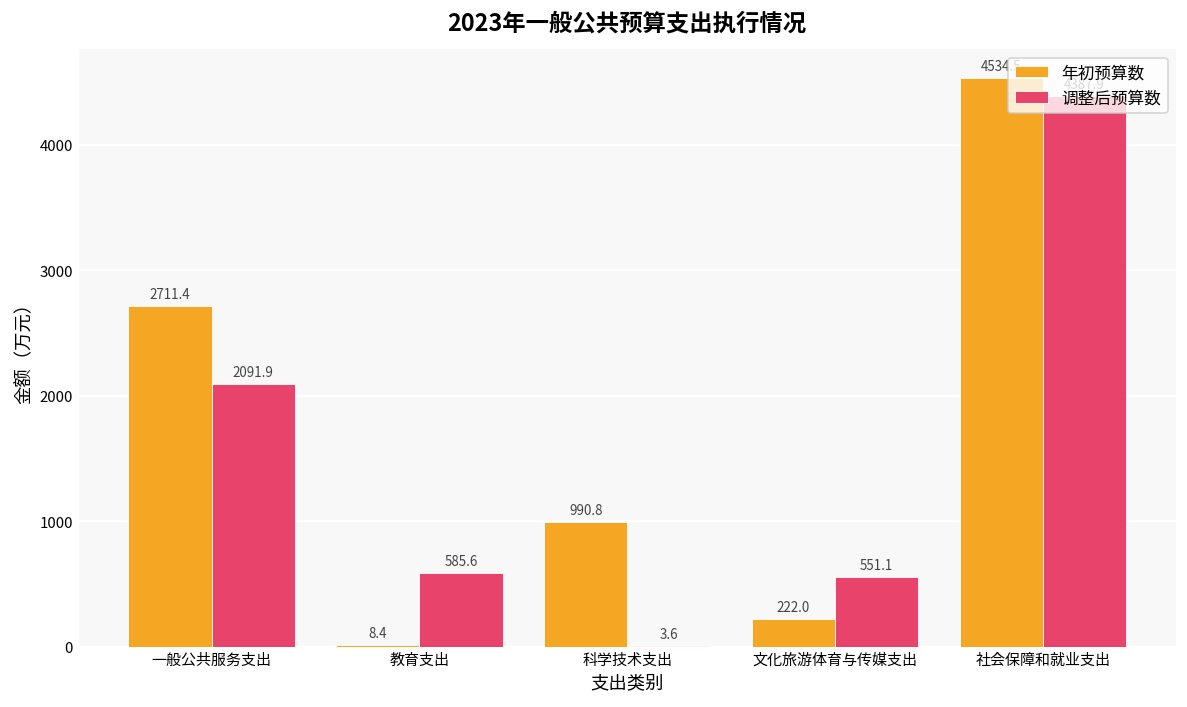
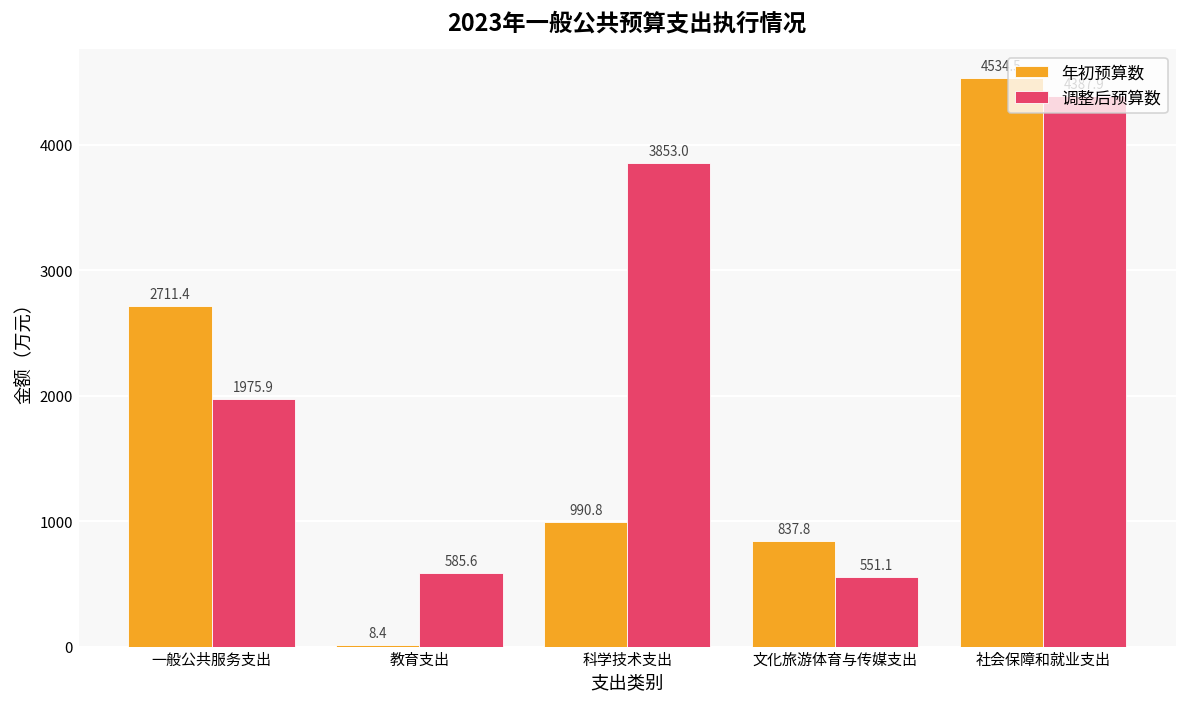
调整后预算数, 一般公共服务支出: 2091.9 -> 1975.9
调整后预算数, 科学技术支出: 3.6 -> 3853.0
年初预算数, 文化旅游体育与传媒支出: 222.0 -> 837.8
